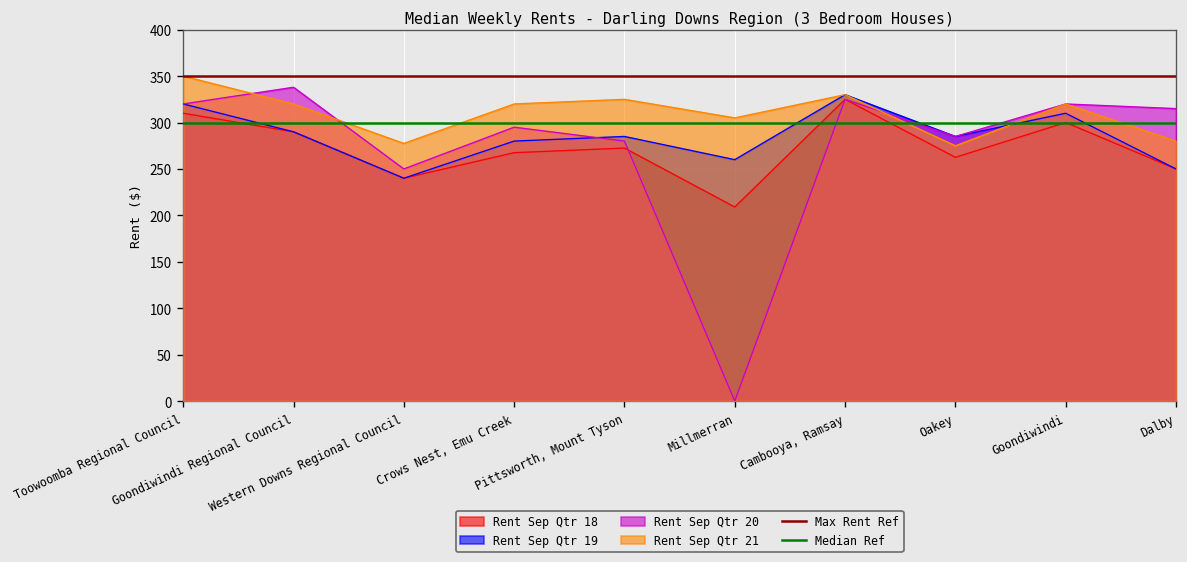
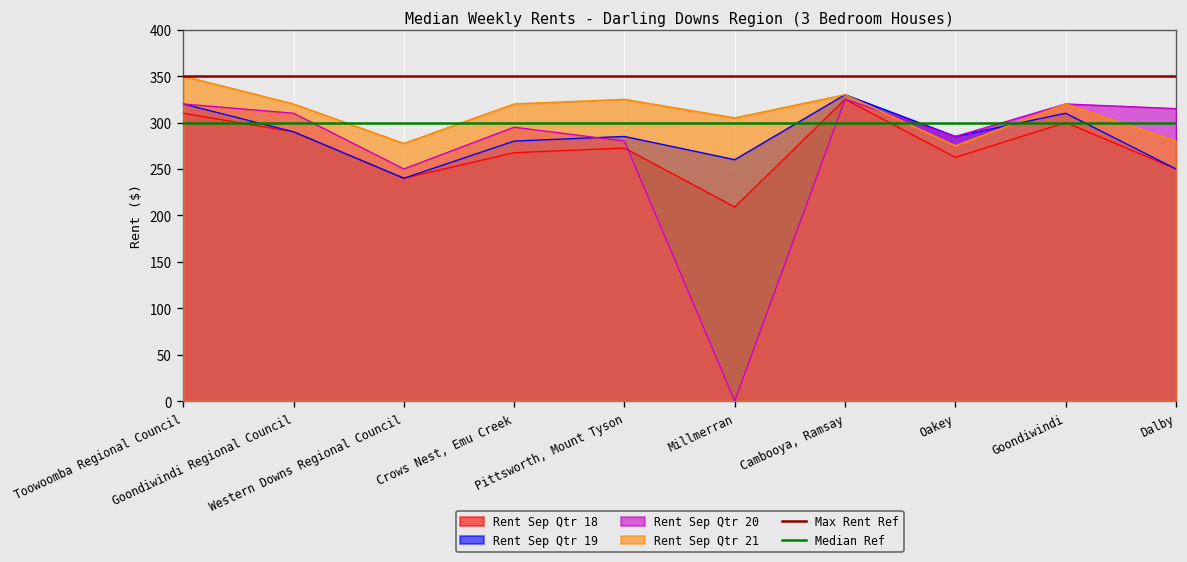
Rent Sep Qtr 20, Goondiwindi Regional Council: 340 -> 310
